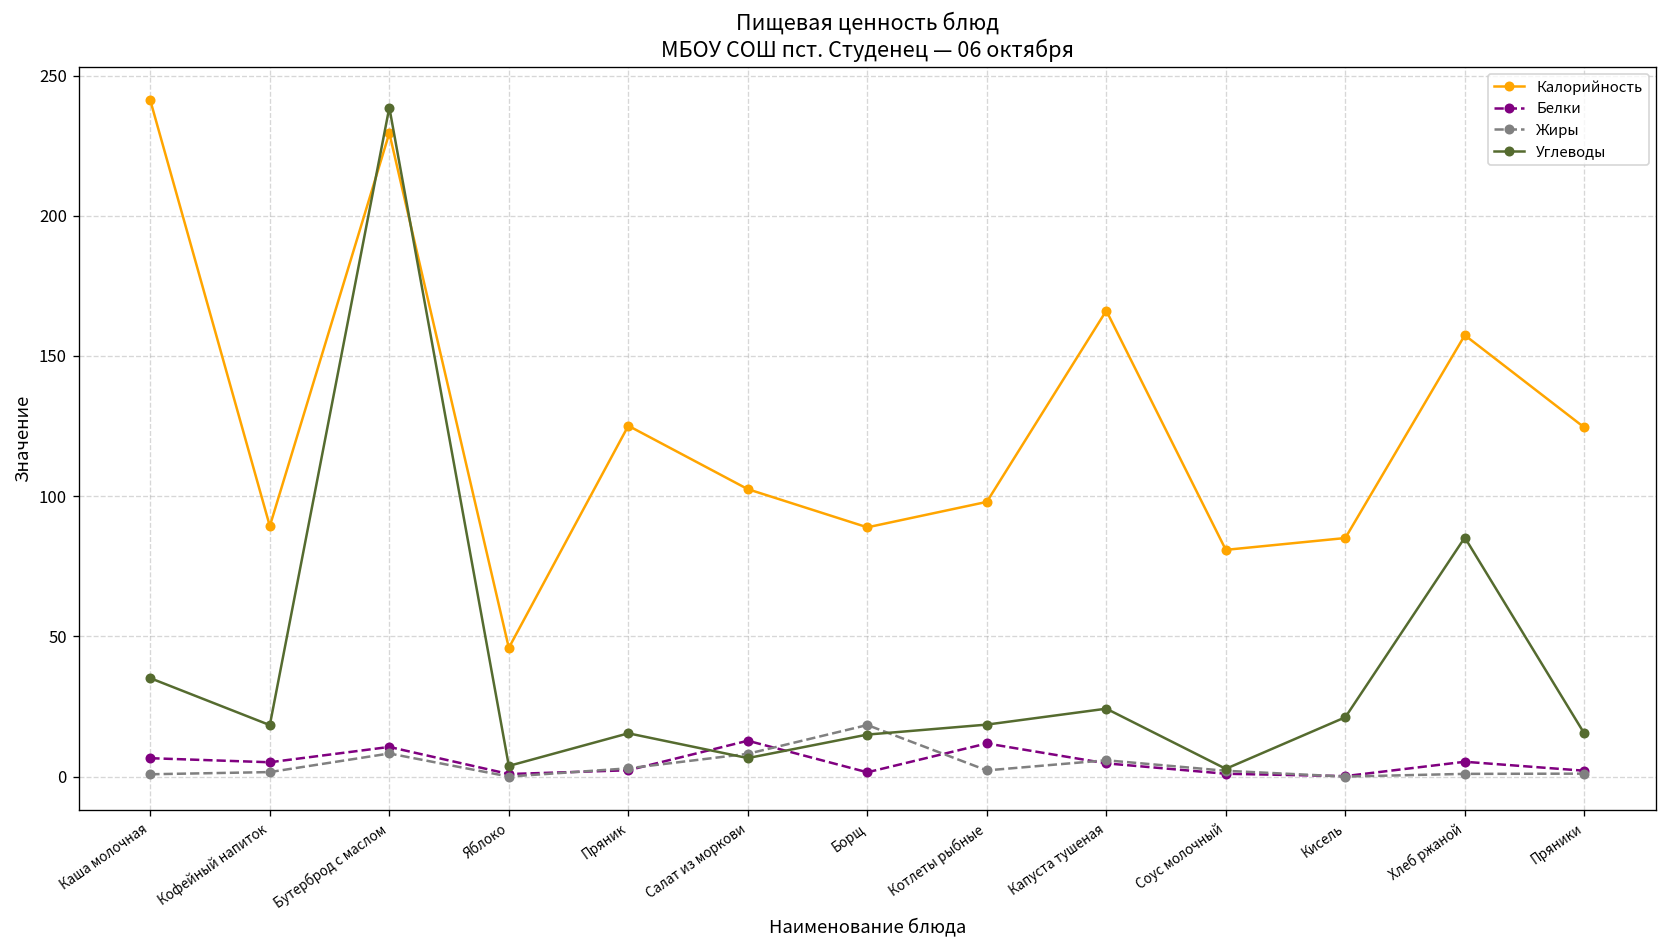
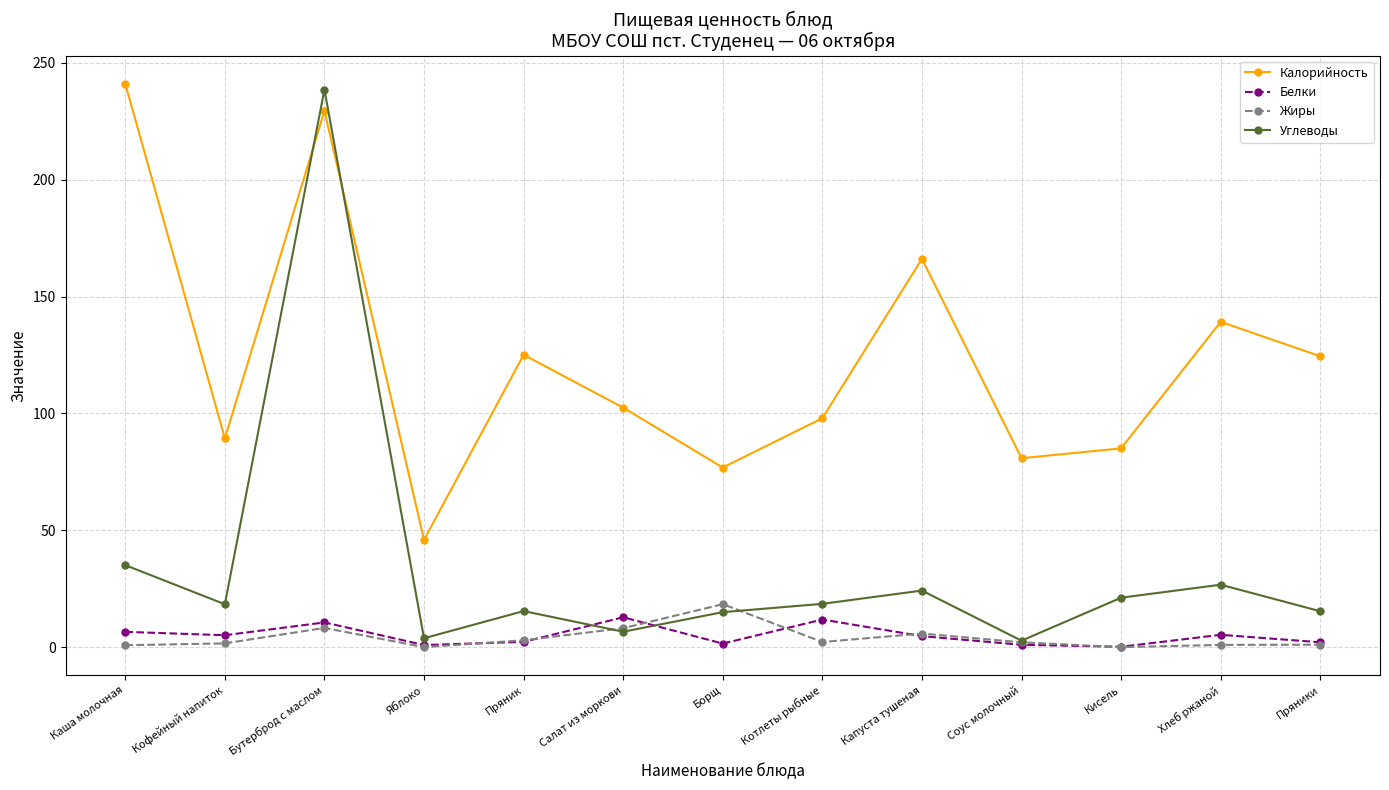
Калорийность, Борщ: 89 -> 77
Калорийность, Хлеб ржаной: 157 -> 139
Углеводы, Хлеб ржаной: 85 -> 27
